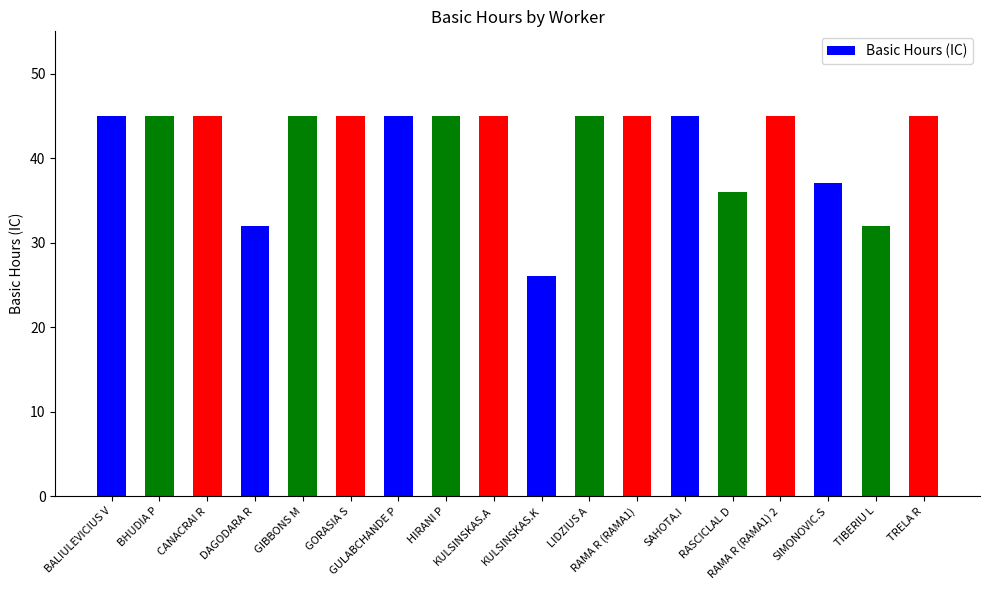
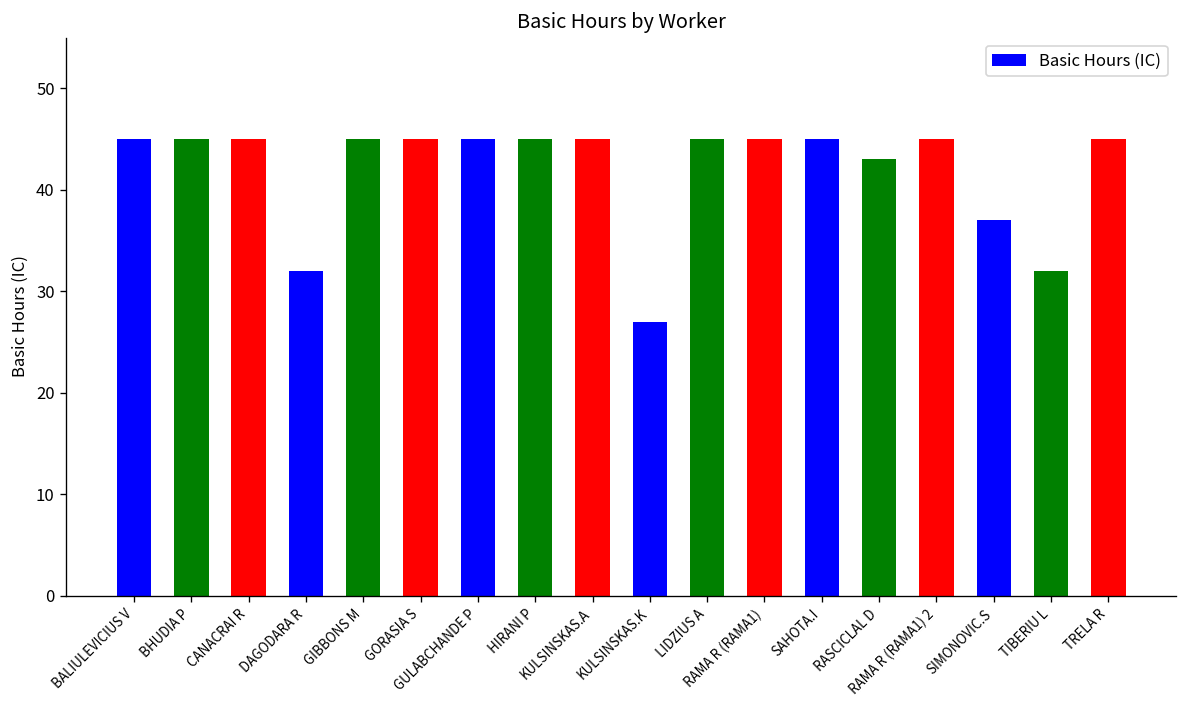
KULSINSKAS.K: 26 -> 27
RASCICLAL D: 36 -> 43
